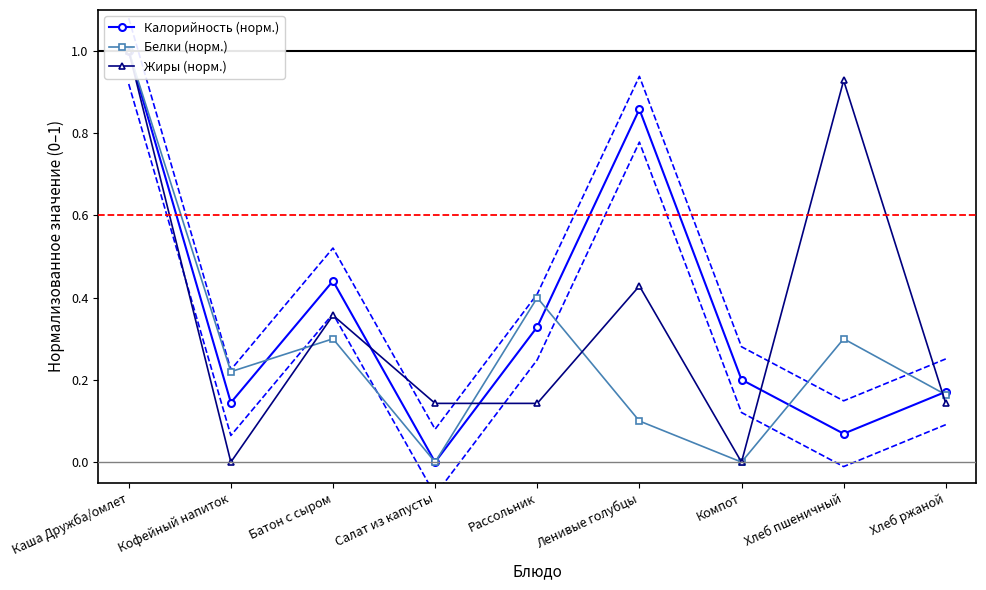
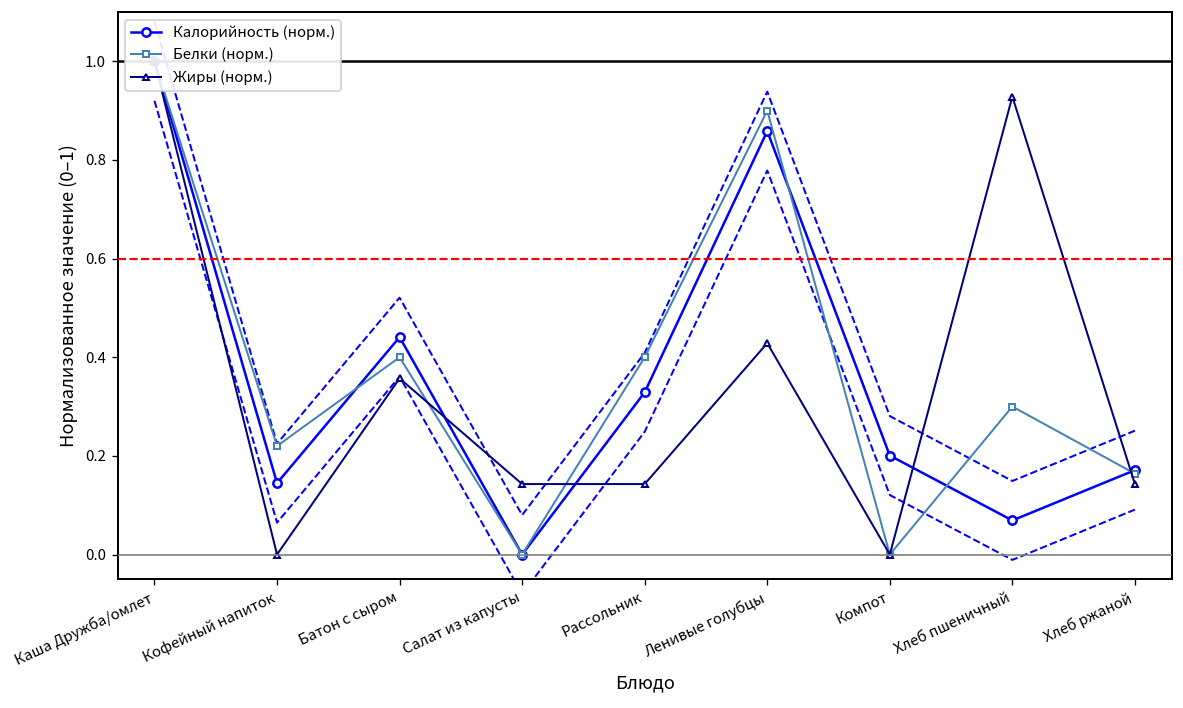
Белки (норм.), Батон с сыром: 0.30 -> 0.40
Белки (норм.), Ленивые голубцы: 0.10 -> 0.90
